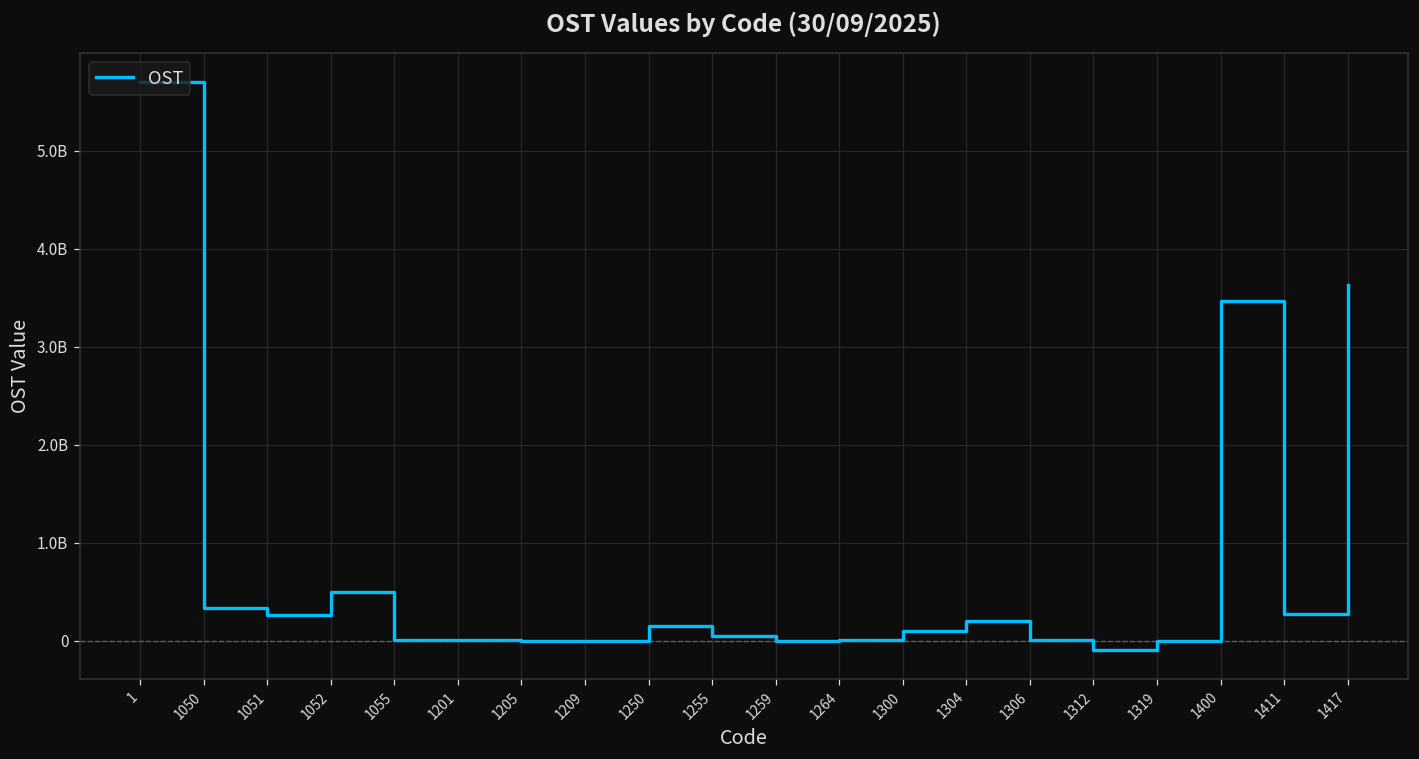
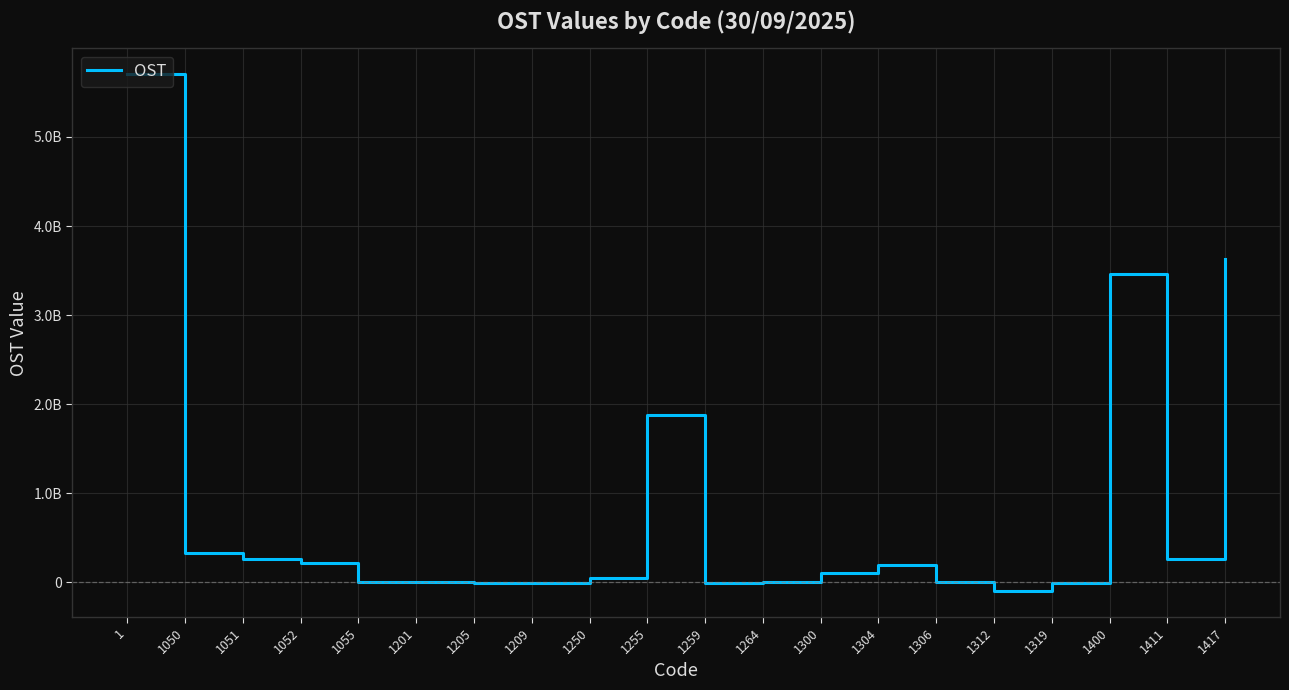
1052: 500000000 -> 200000000
1250: 200000000 -> 100000000
1255: 100000000 -> 1900000000
